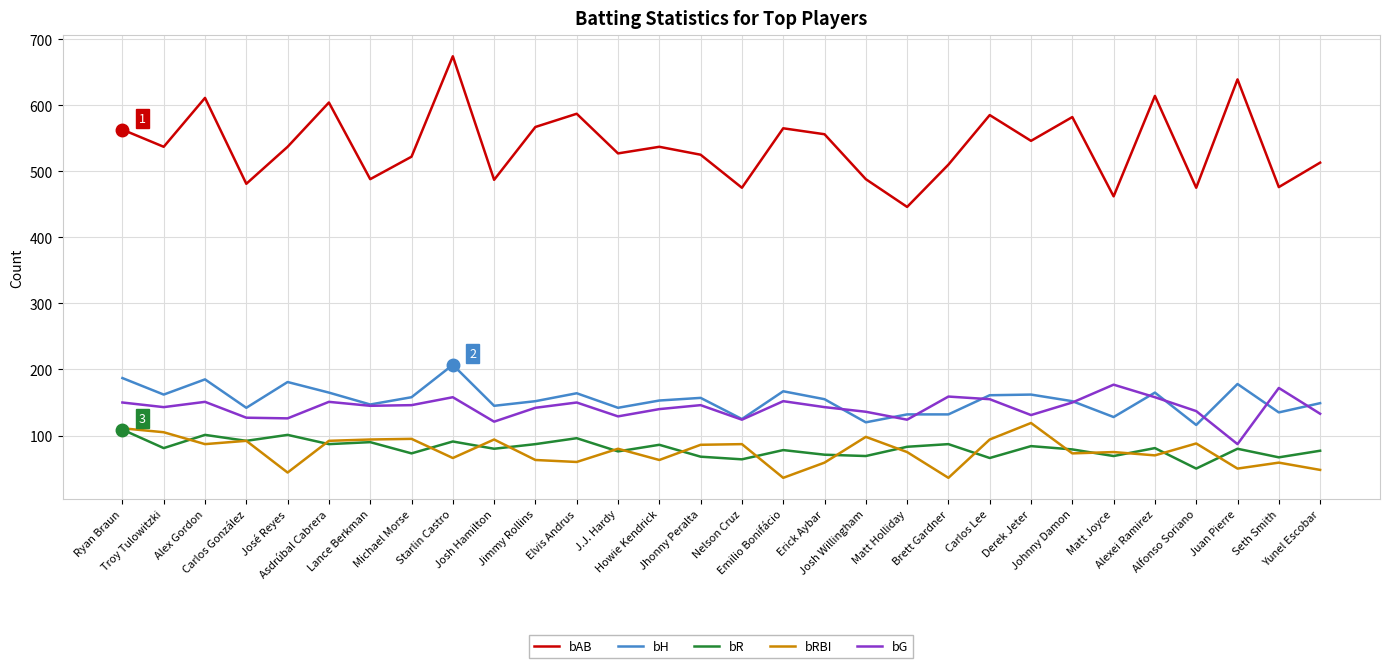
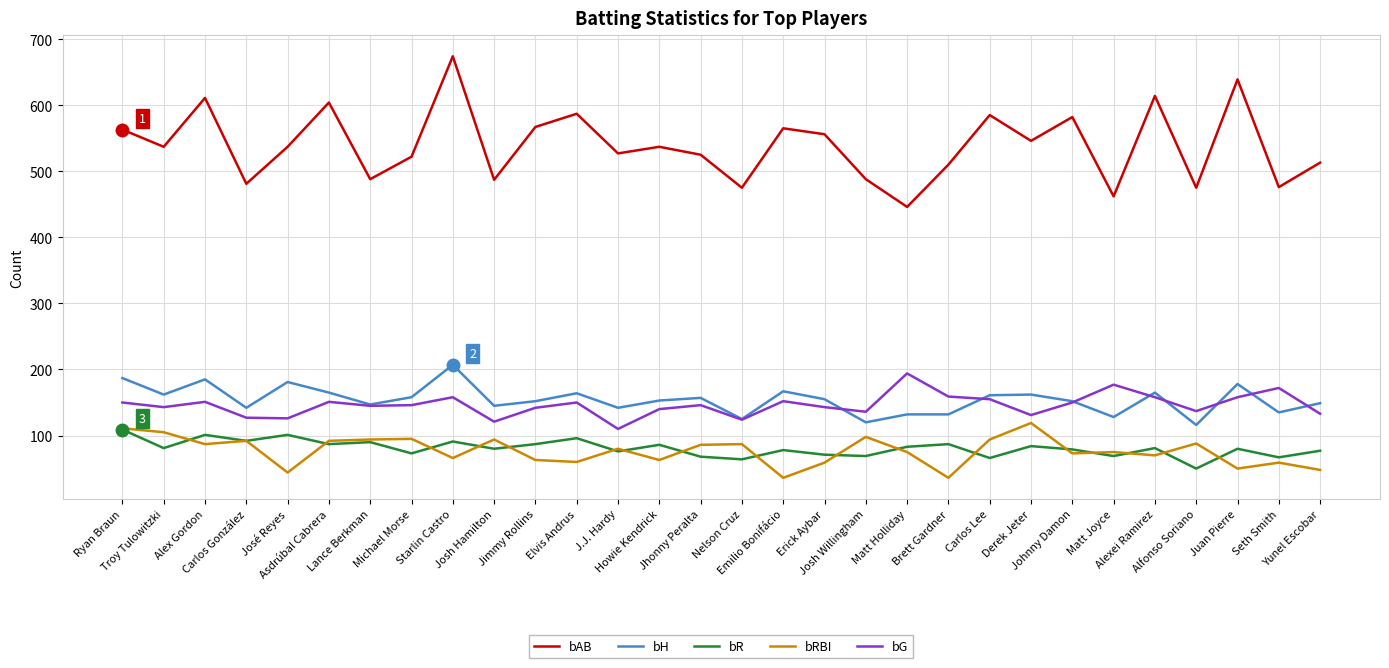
bG, J.J. Hardy: 130 -> 110
bG, Matt Holliday: 120 -> 190
bG, Juan Pierre: 90 -> 160
